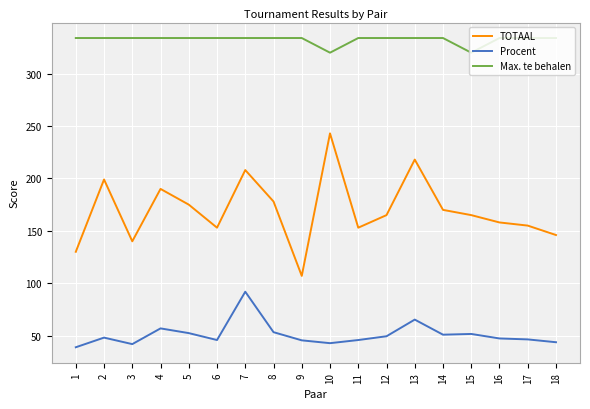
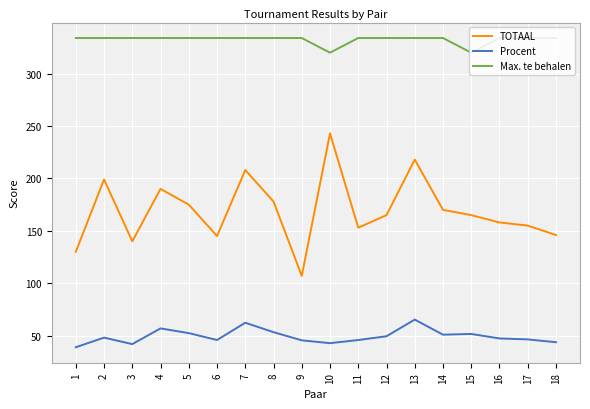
TOTAAL, 6: 153 -> 145
Procent, 7: 92 -> 62
